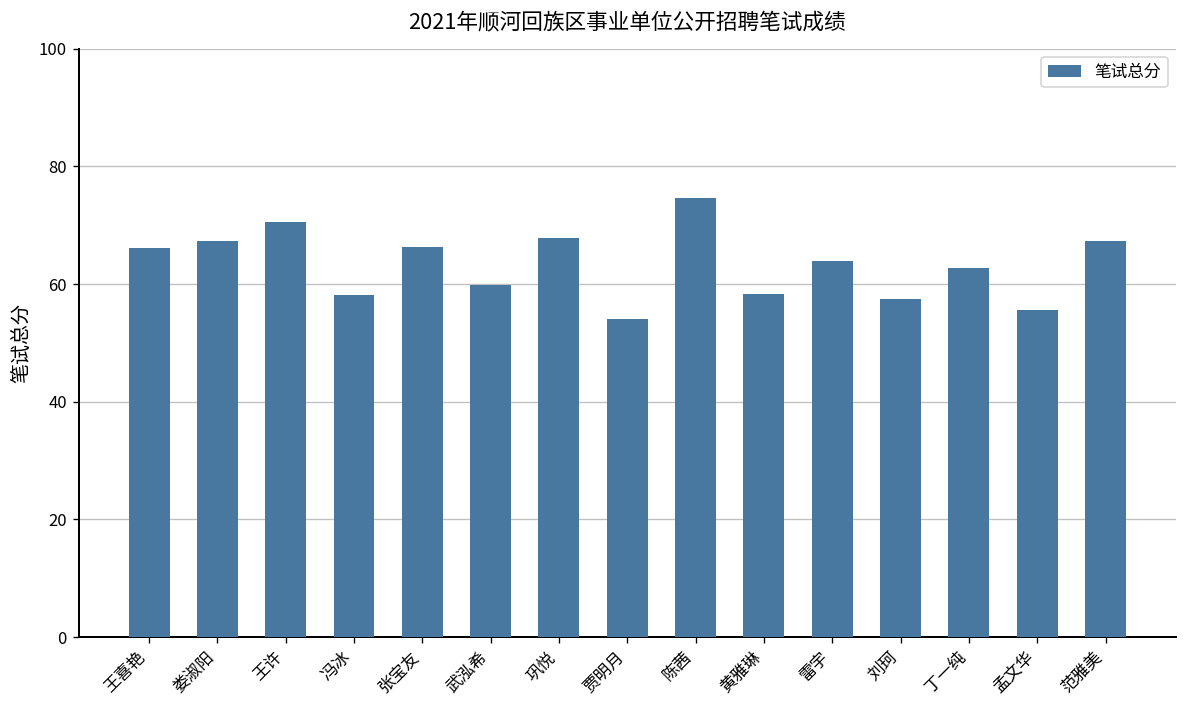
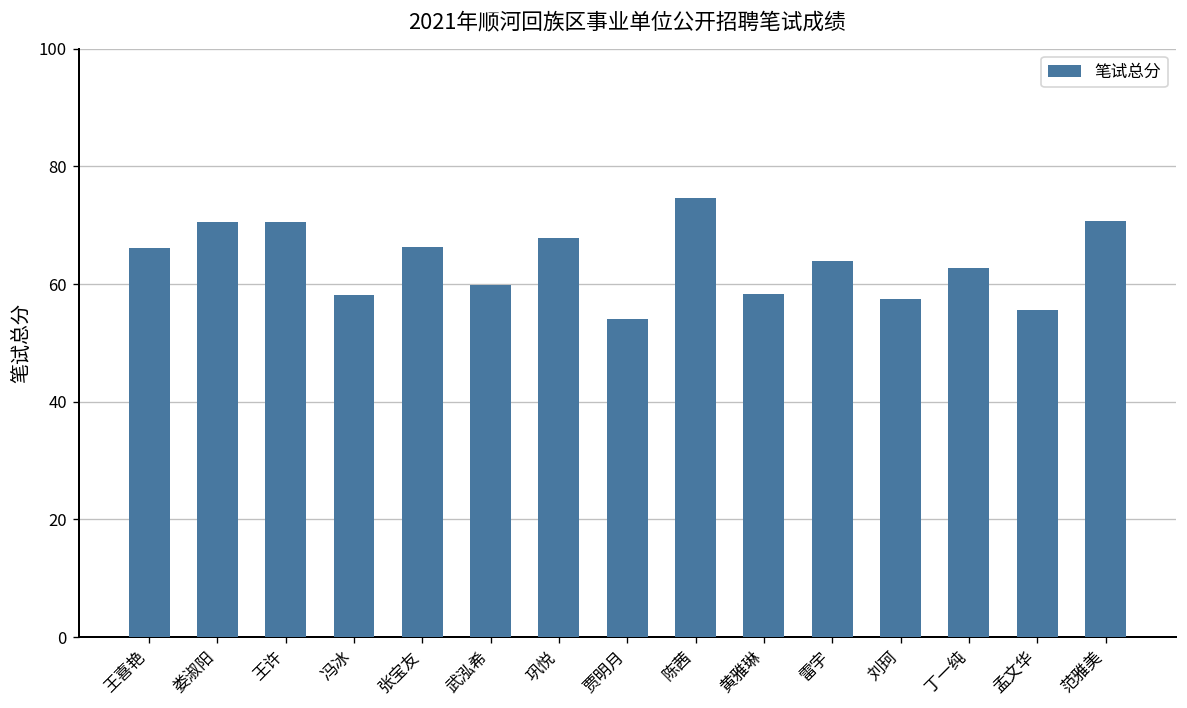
娄淑阳: 67 -> 71
范雅美: 67 -> 71
